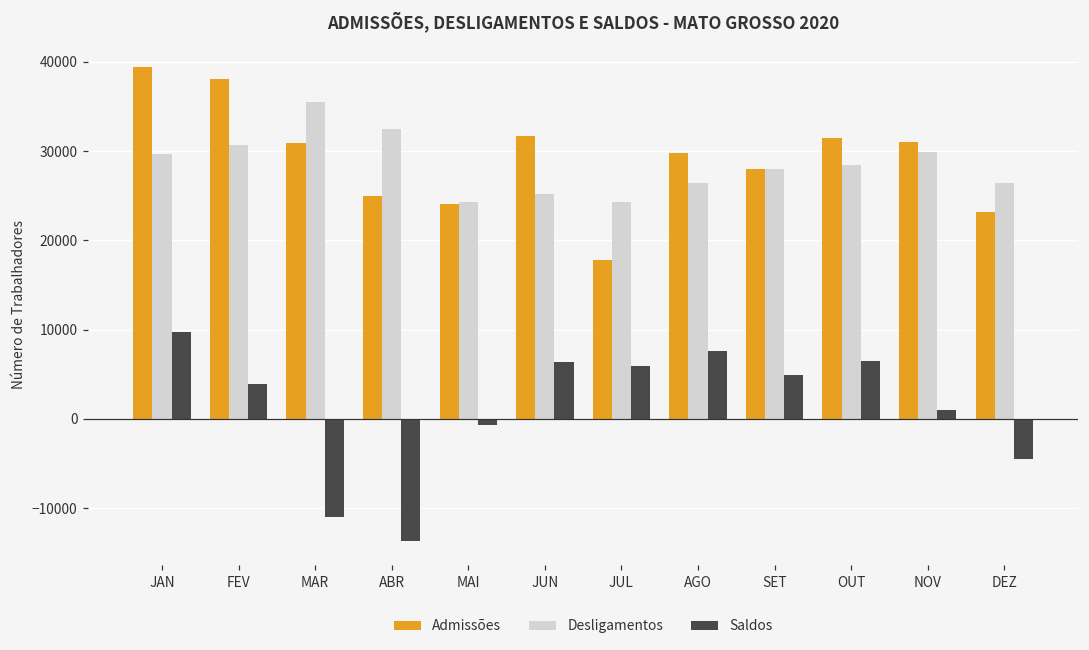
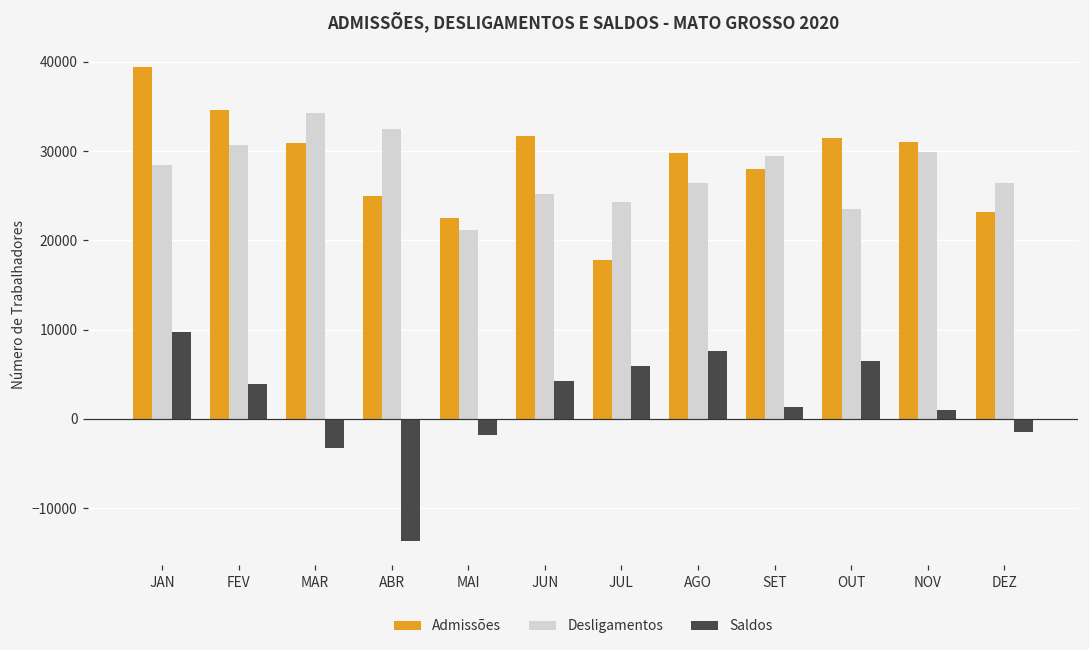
Desligamentos, JAN: 30000 -> 28000
Admissões, FEV: 38000 -> 35000
Desligamentos, MAR: 36000 -> 34000
Saldos, MAR: -11000 -> -3000
Admissões, MAI: 24000 -> 23000
Desligamentos, MAI: 24000 -> 21000
Saldos, MAI: -1000 -> -2000
Saldos, JUN: 6000 -> 4000
Desligamentos, SET: 28000 -> 29000
Saldos, SET: 5000 -> 1000
Desligamentos, OUT: 28000 -> 24000
Saldos, DEZ: -5000 -> -1000
